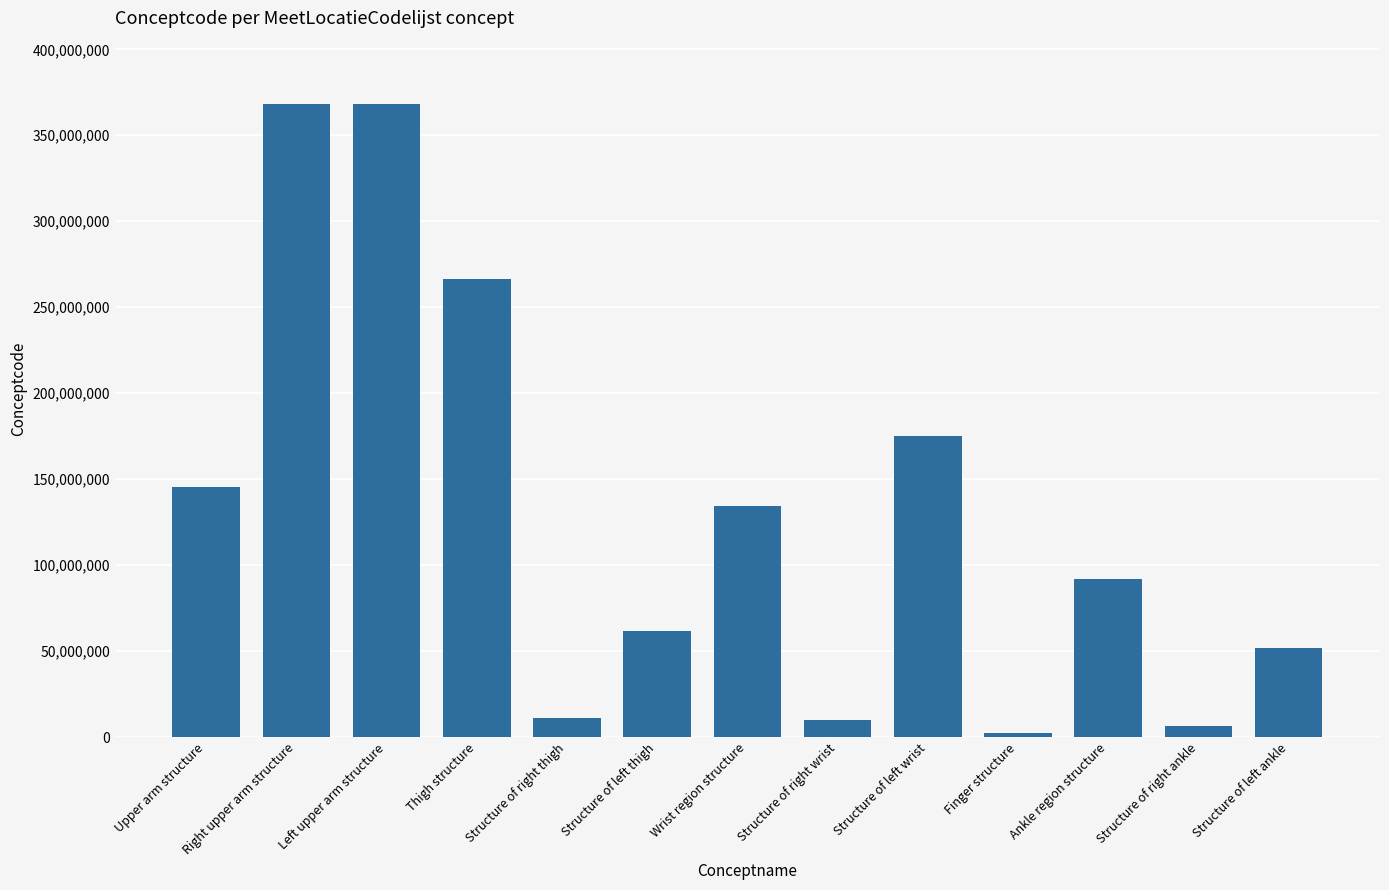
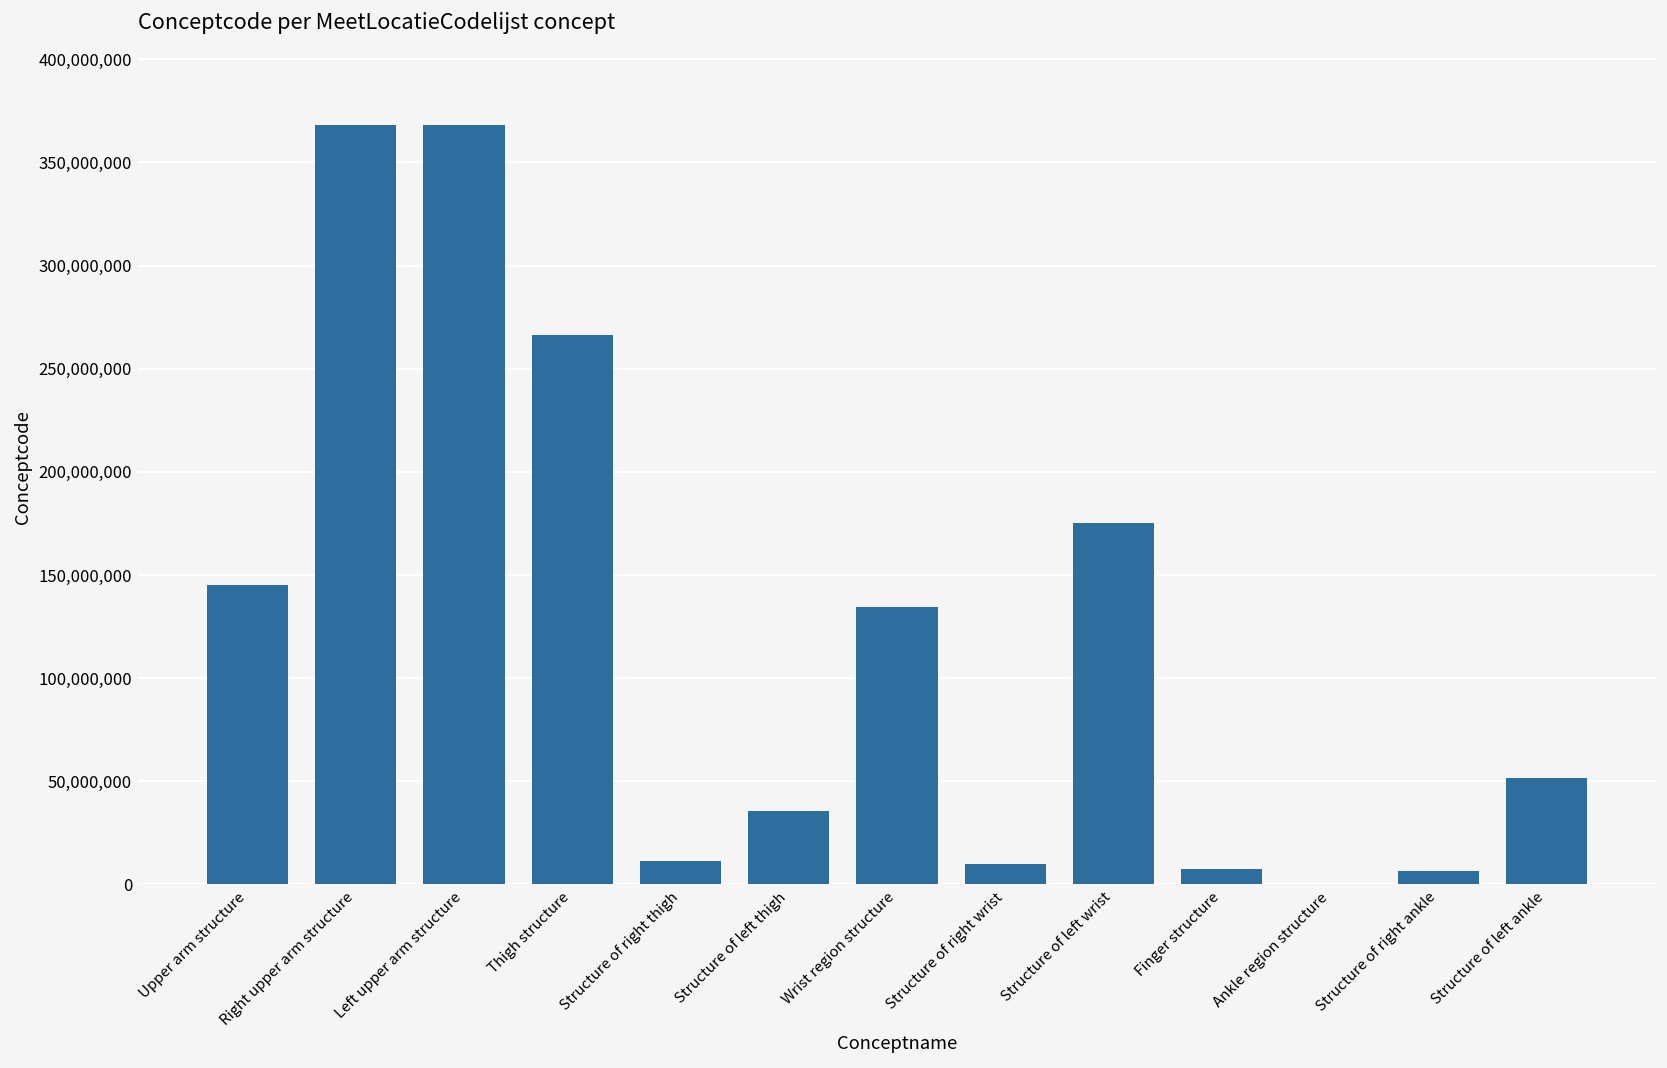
Structure of left thigh: 61,000,000 -> 36,000,000
Finger structure: 3,000,000 -> 8,000,000
Ankle region structure: 92,000,000 -> 0
